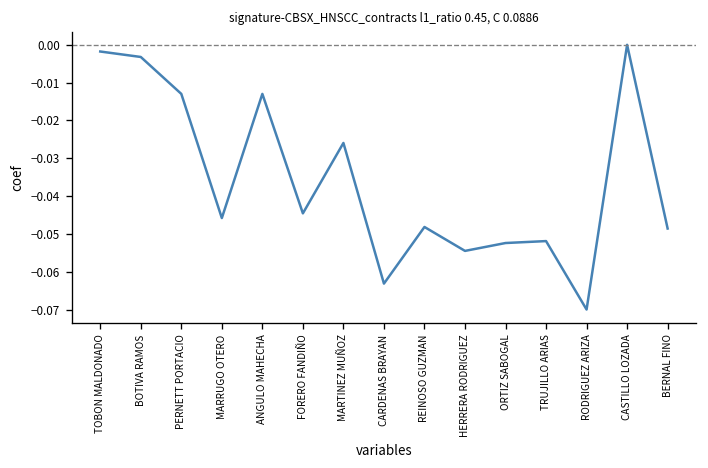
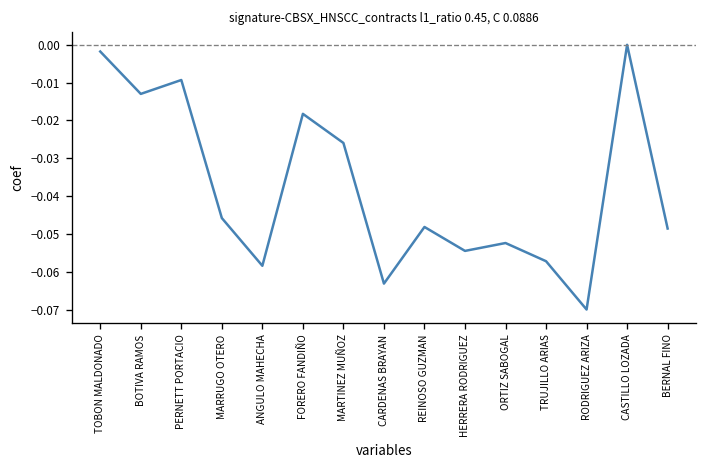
BOTIVA RAMOS: -0.003 -> -0.013
PERNETT PORTACIO: -0.013 -> -0.009
ANGULO MAHECHA: -0.013 -> -0.058
FORERO FANDIÑO: -0.045 -> -0.018
TRUJILLO ARIAS: -0.052 -> -0.057
